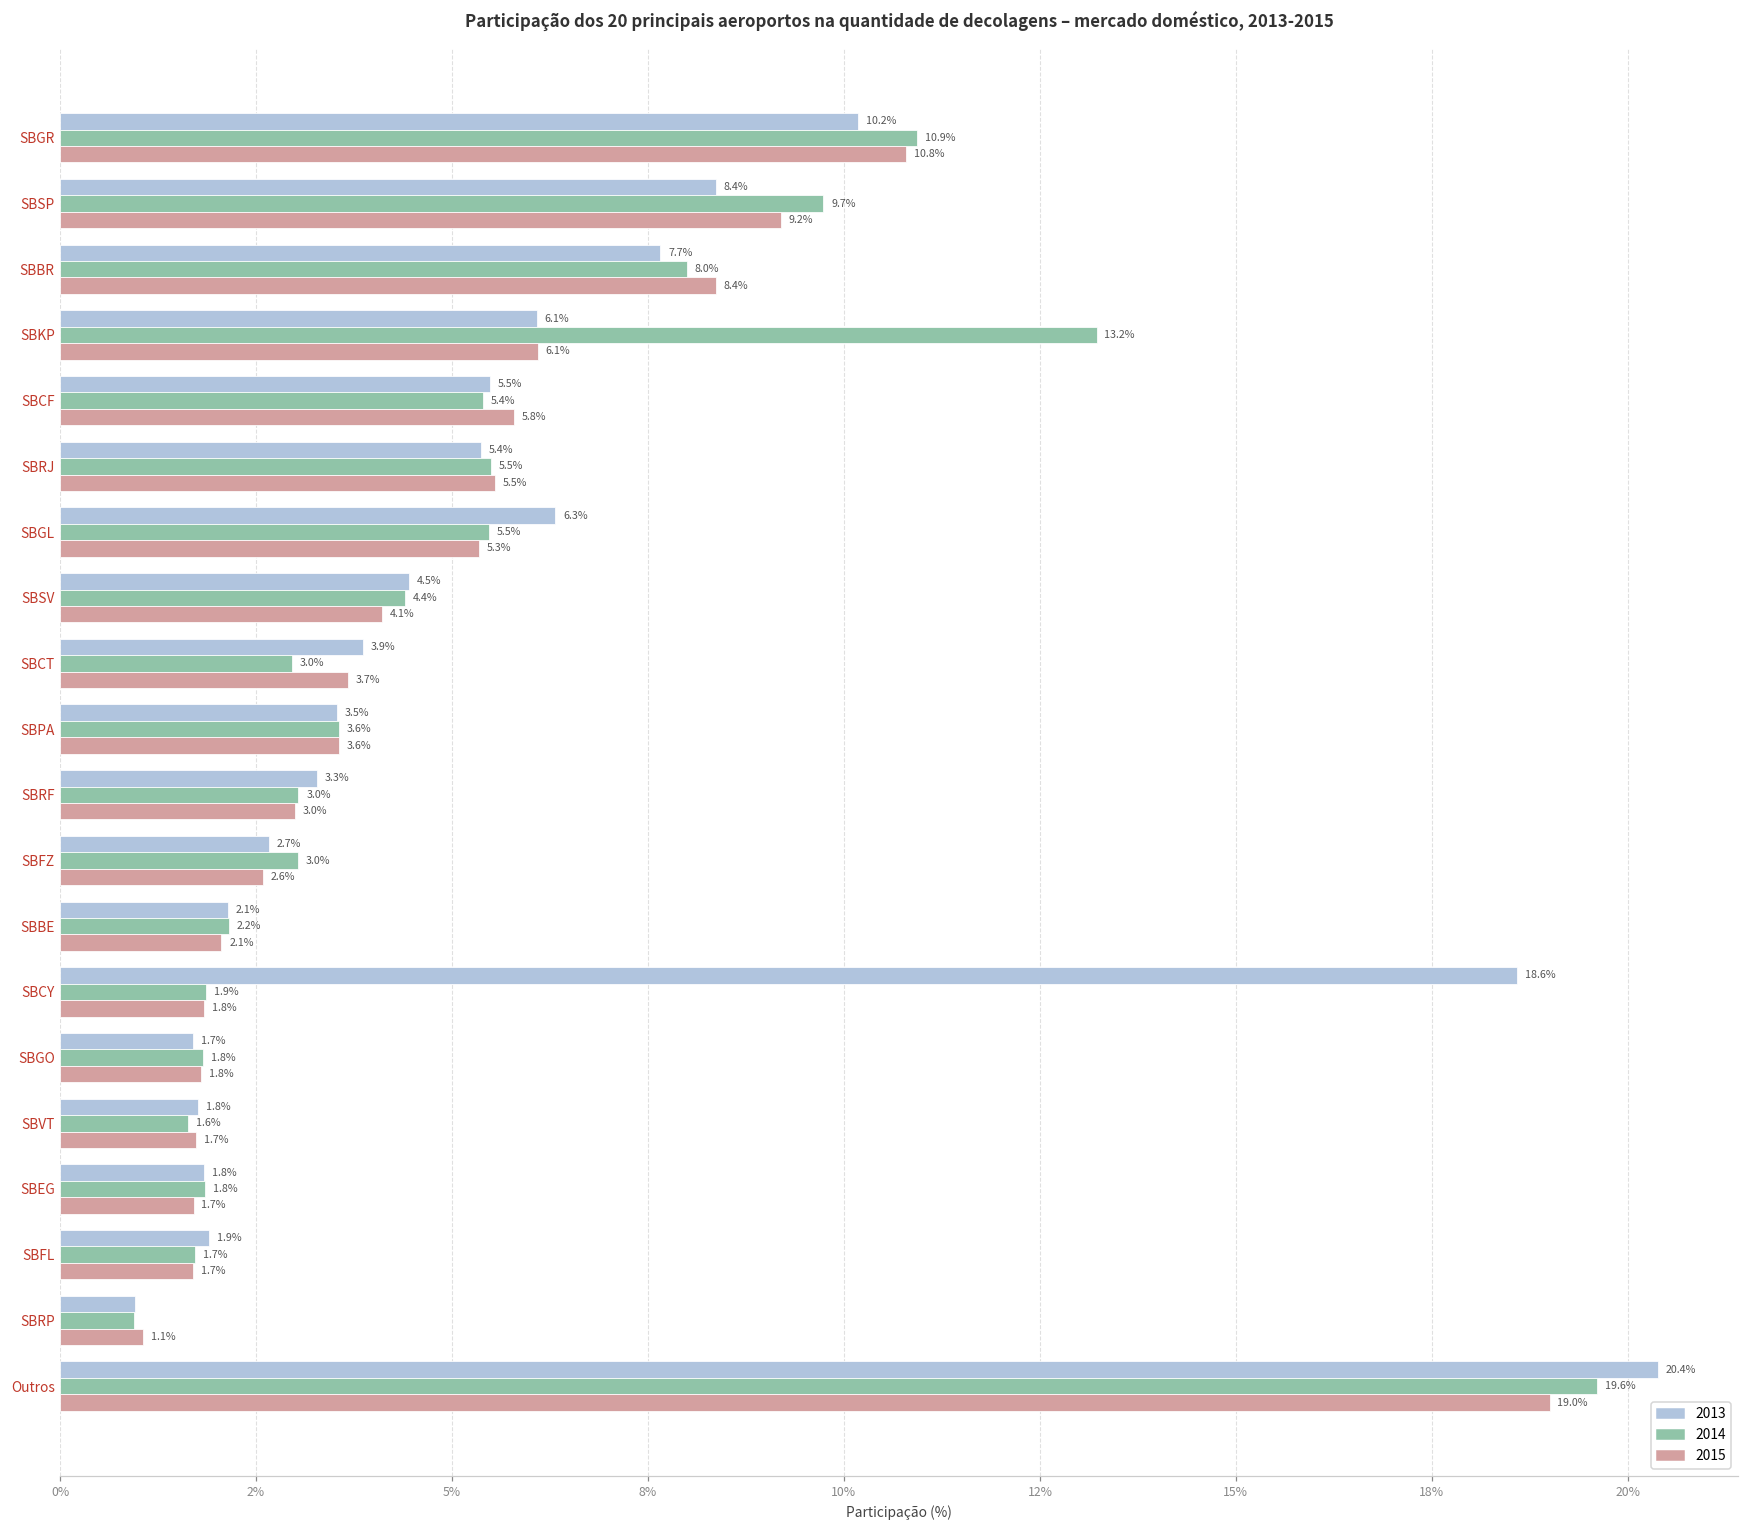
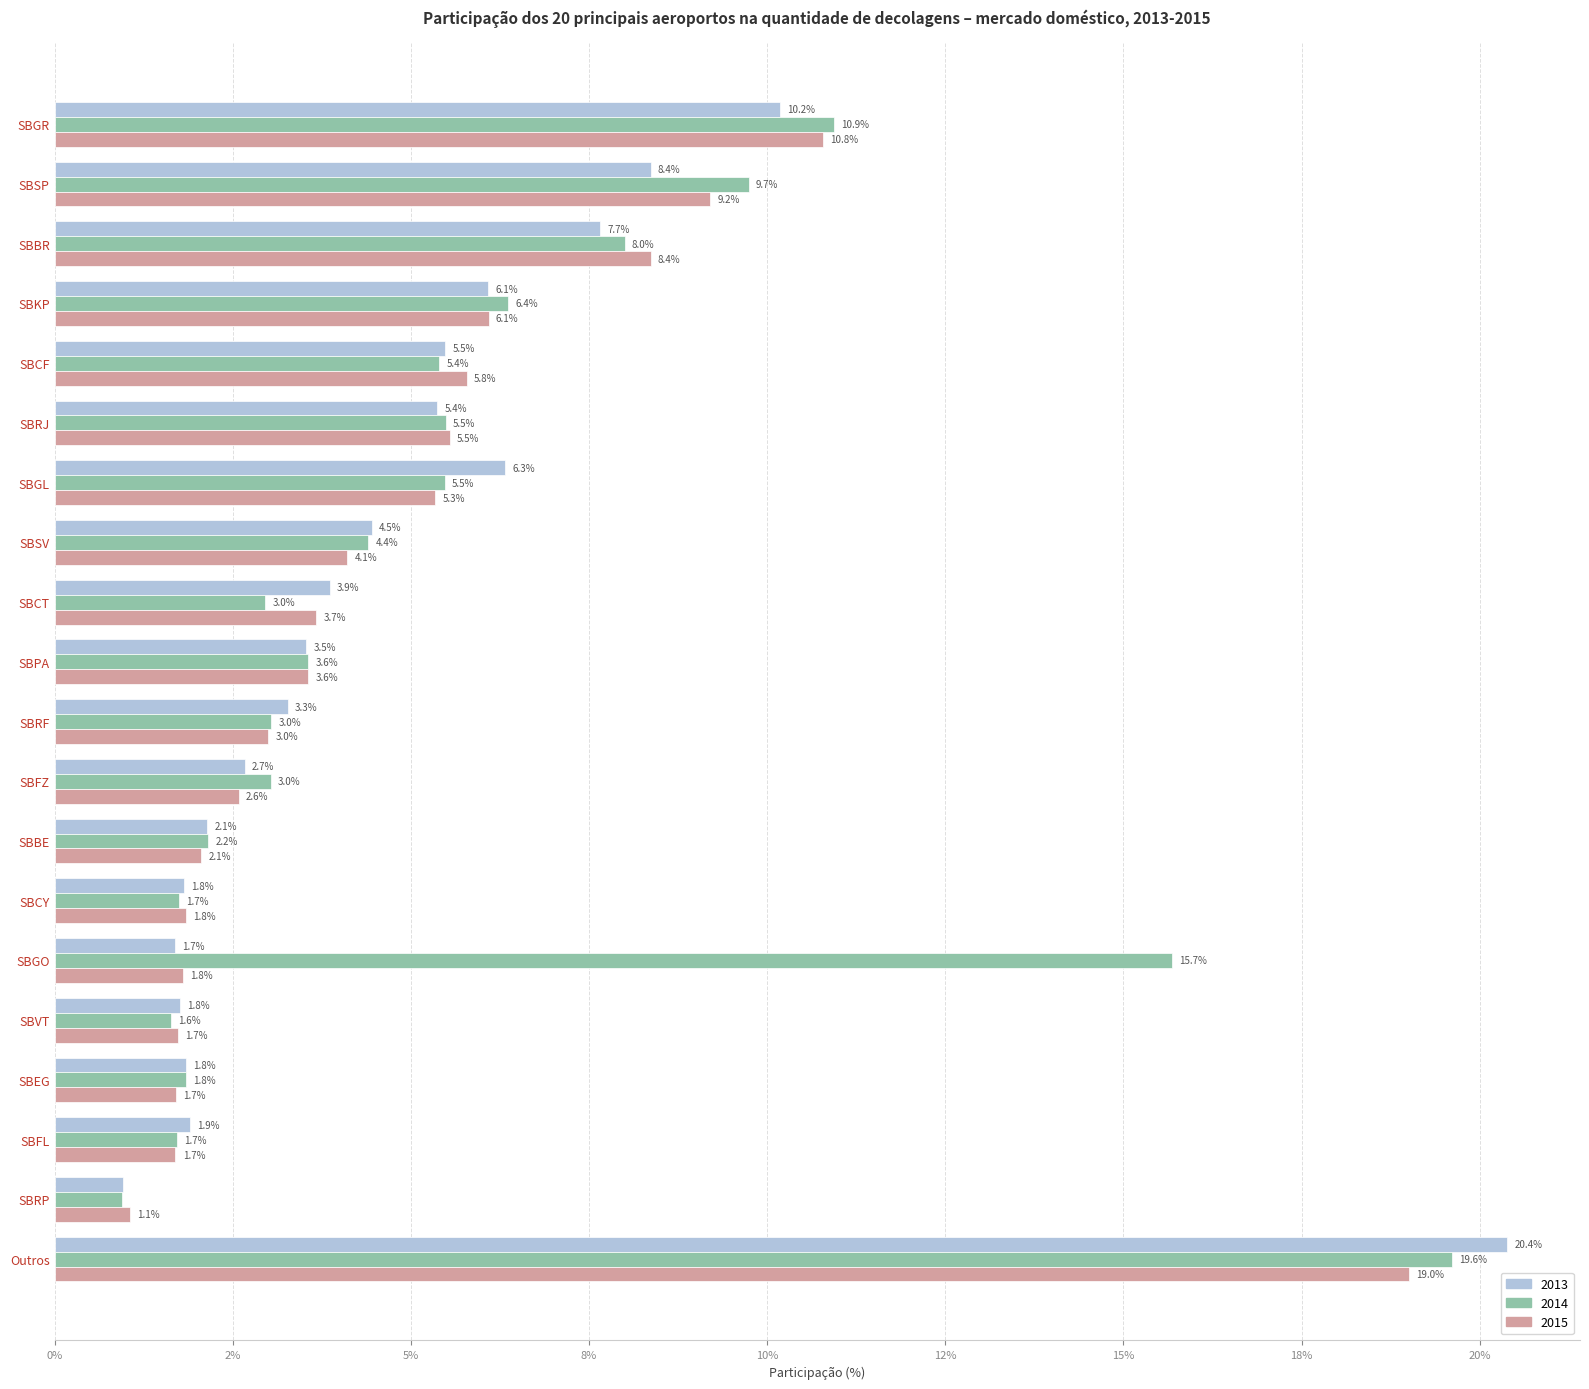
2014, SBKP: 13.2% -> 6.4%
2013, SBCY: 18.6% -> 1.8%
2014, SBCY: 1.9% -> 1.7%
2014, SBGO: 1.8% -> 15.7%
